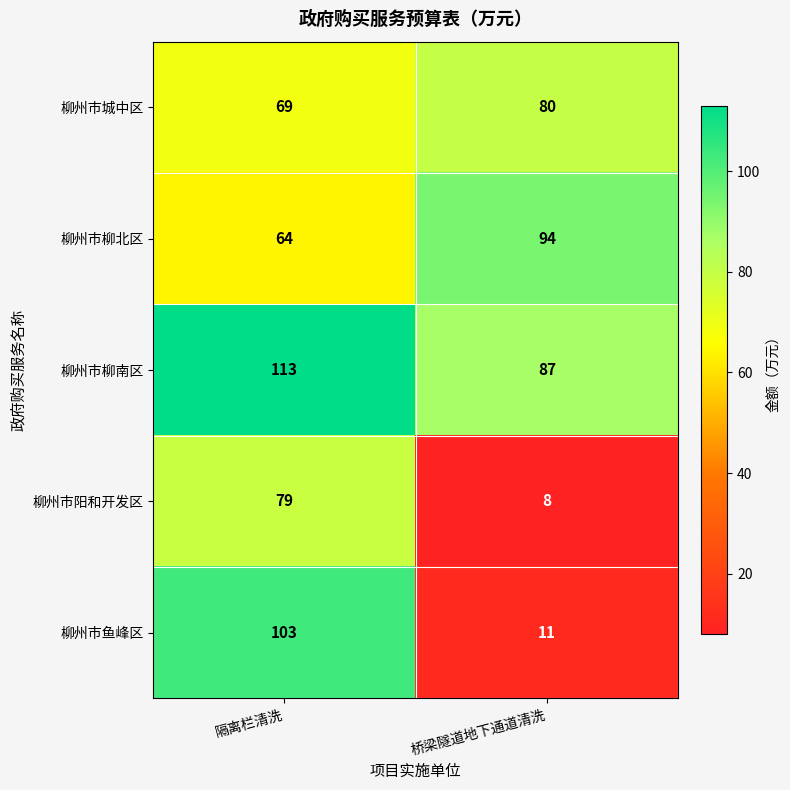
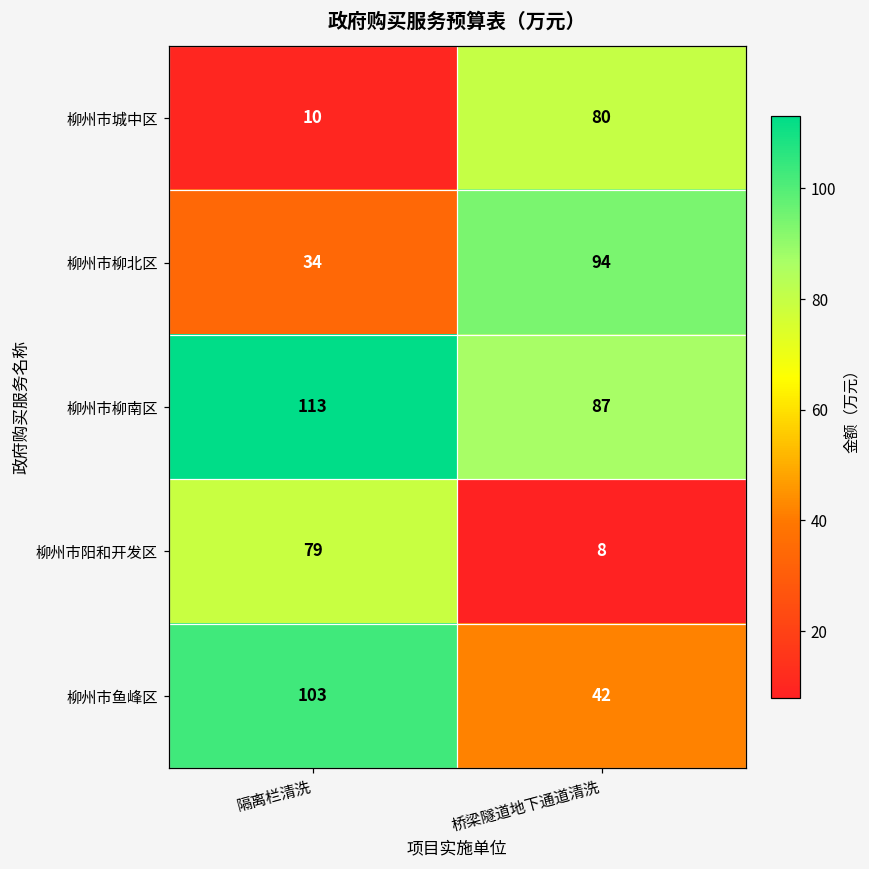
柳州市城中区, 隔离栏清洗: 69 -> 10
柳州市柳北区, 隔离栏清洗: 64 -> 34
柳州市鱼峰区, 桥梁隧道地下通道清洗: 11 -> 42
